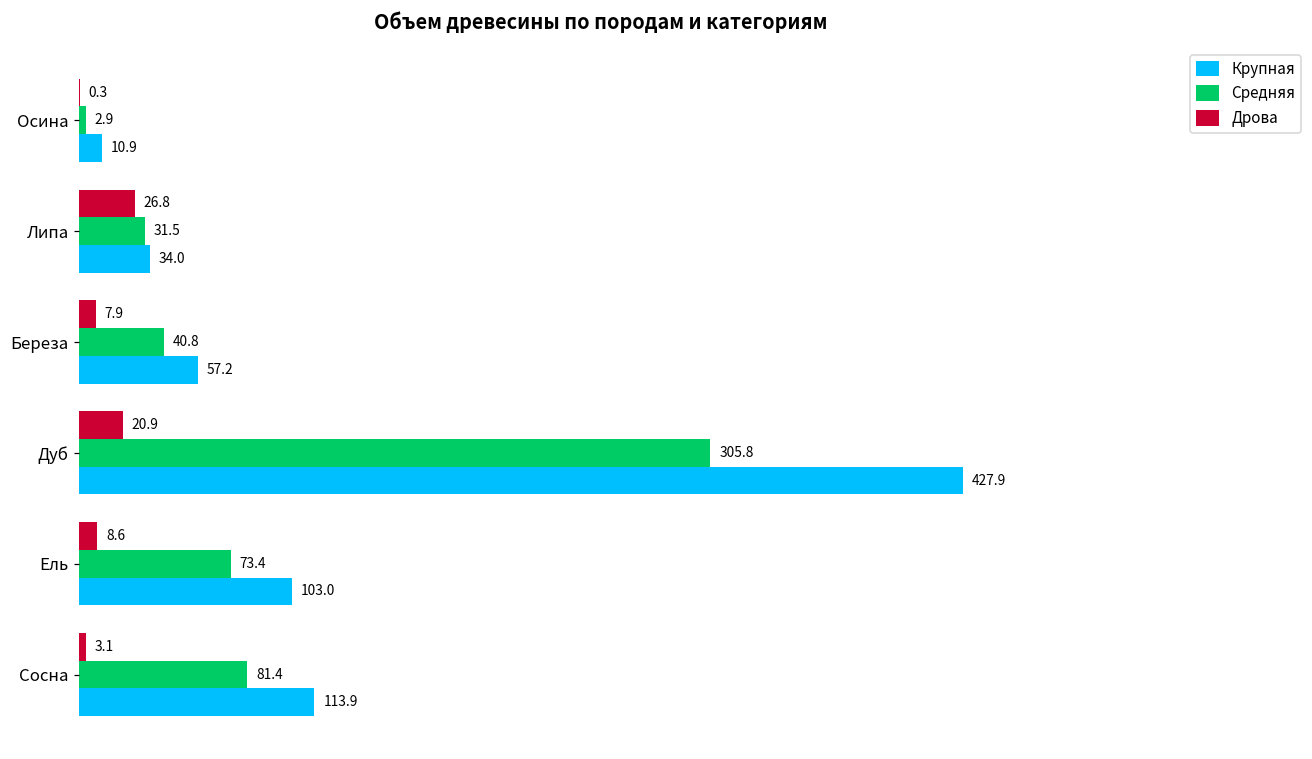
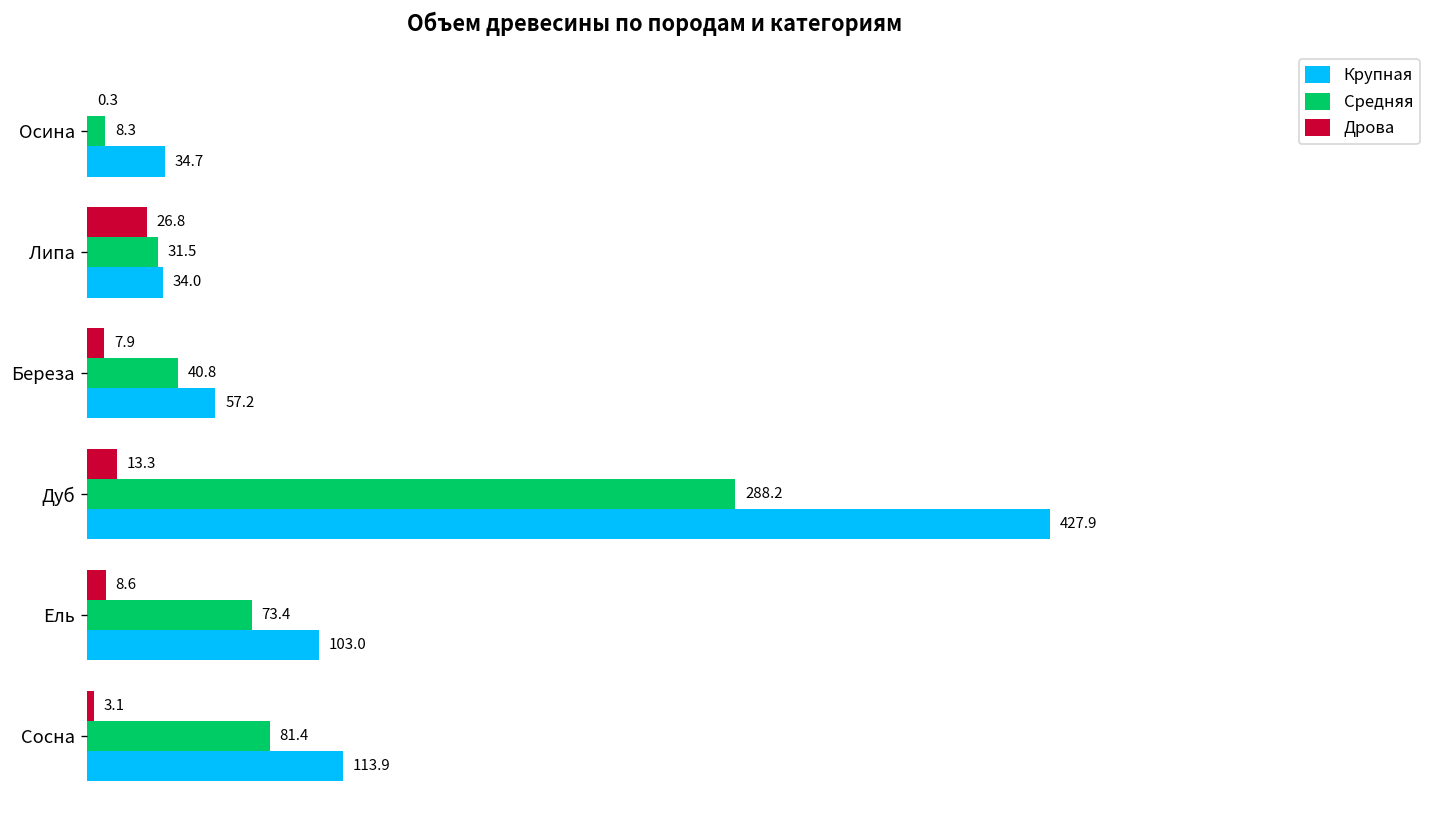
Средняя, Осина: 2.9 -> 8.3
Крупная, Осина: 10.9 -> 34.7
Дрова, Дуб: 20.9 -> 13.3
Средняя, Дуб: 305.8 -> 288.2
